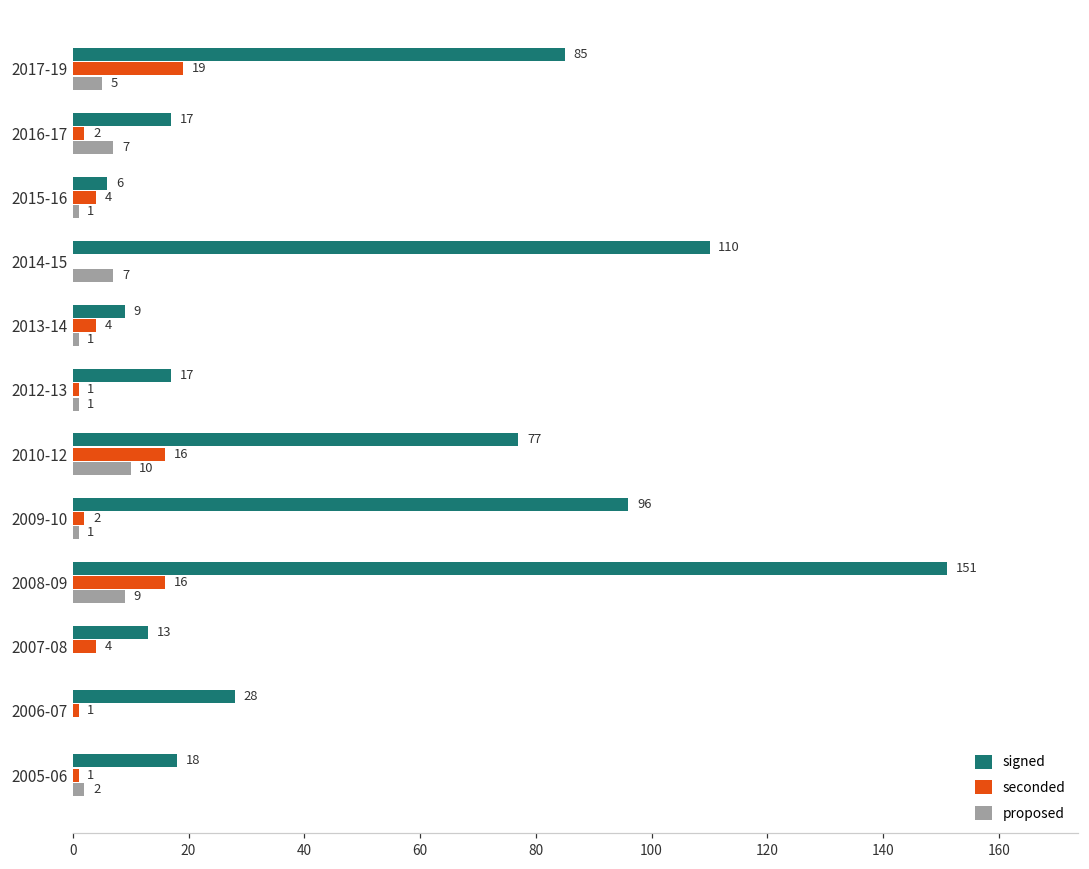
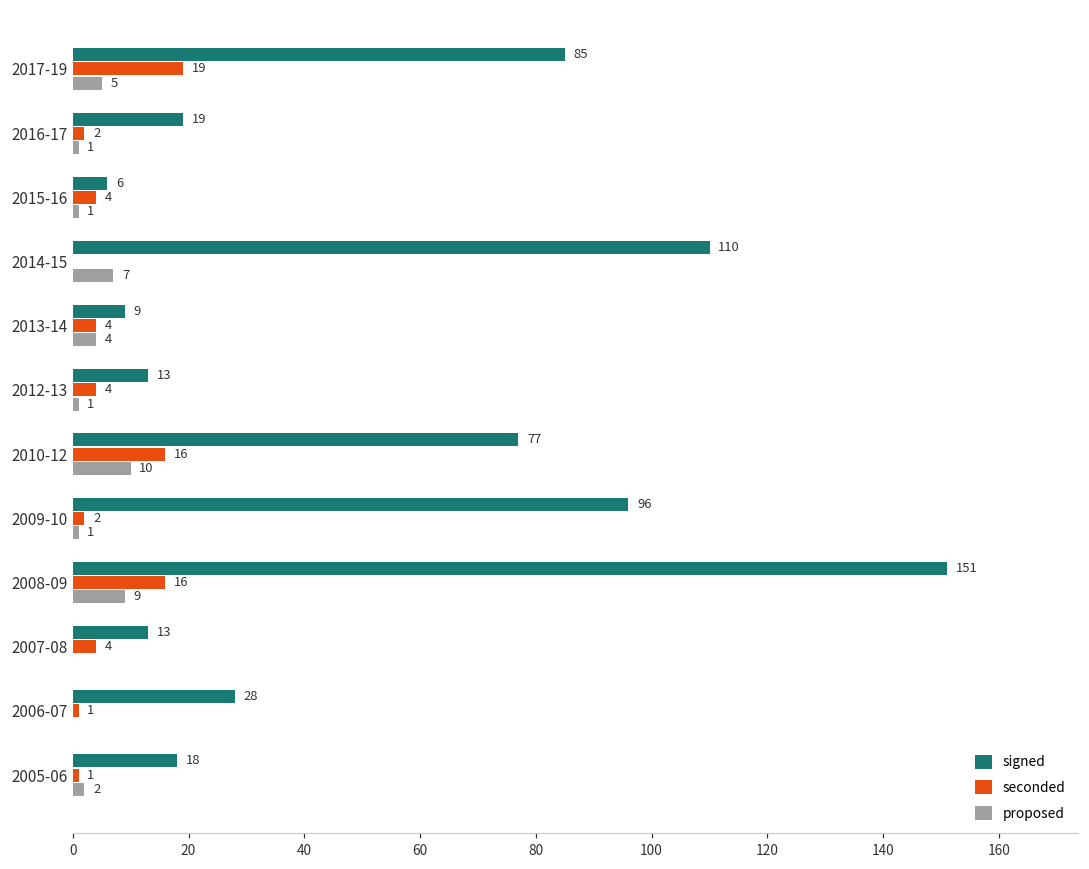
signed, 2016-17: 17 -> 19
proposed, 2016-17: 7 -> 1
proposed, 2013-14: 1 -> 4
signed, 2012-13: 17 -> 13
seconded, 2012-13: 1 -> 4
